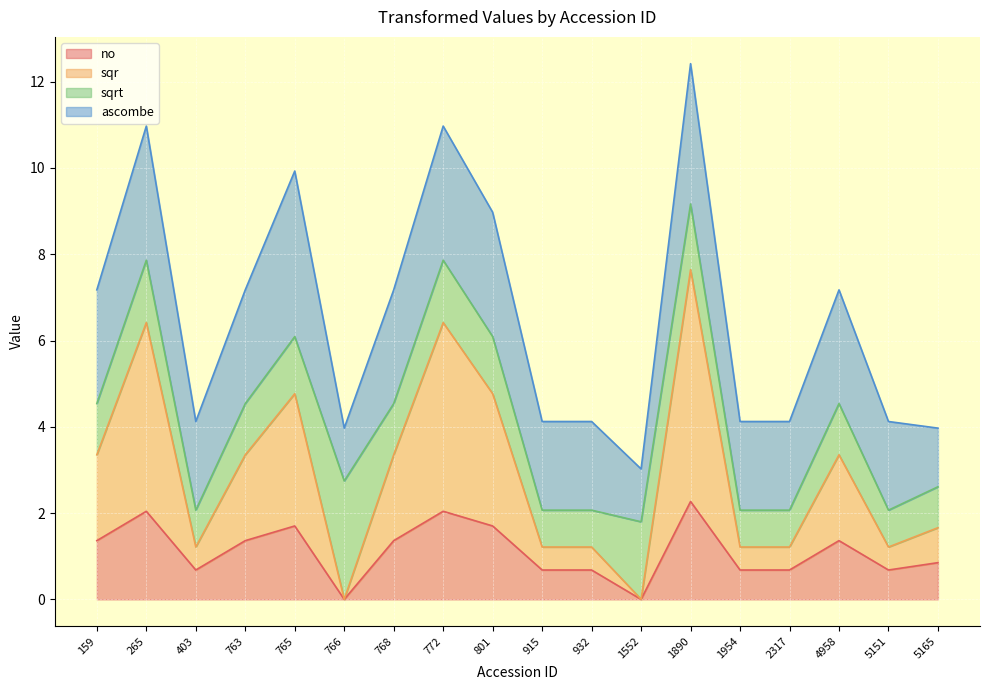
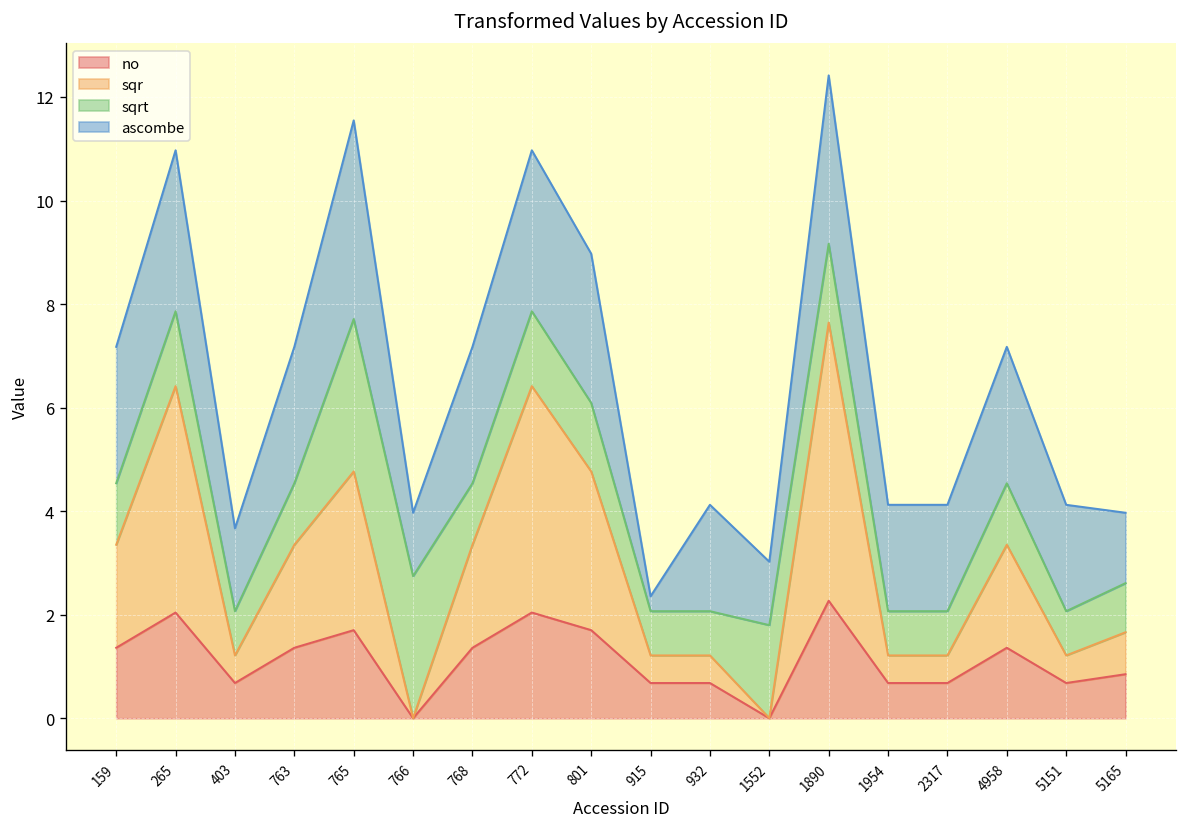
ascombe, 403: 2.1 -> 1.6
sqrt, 765: 1.3 -> 2.9
ascombe, 915: 2.1 -> 0.3
